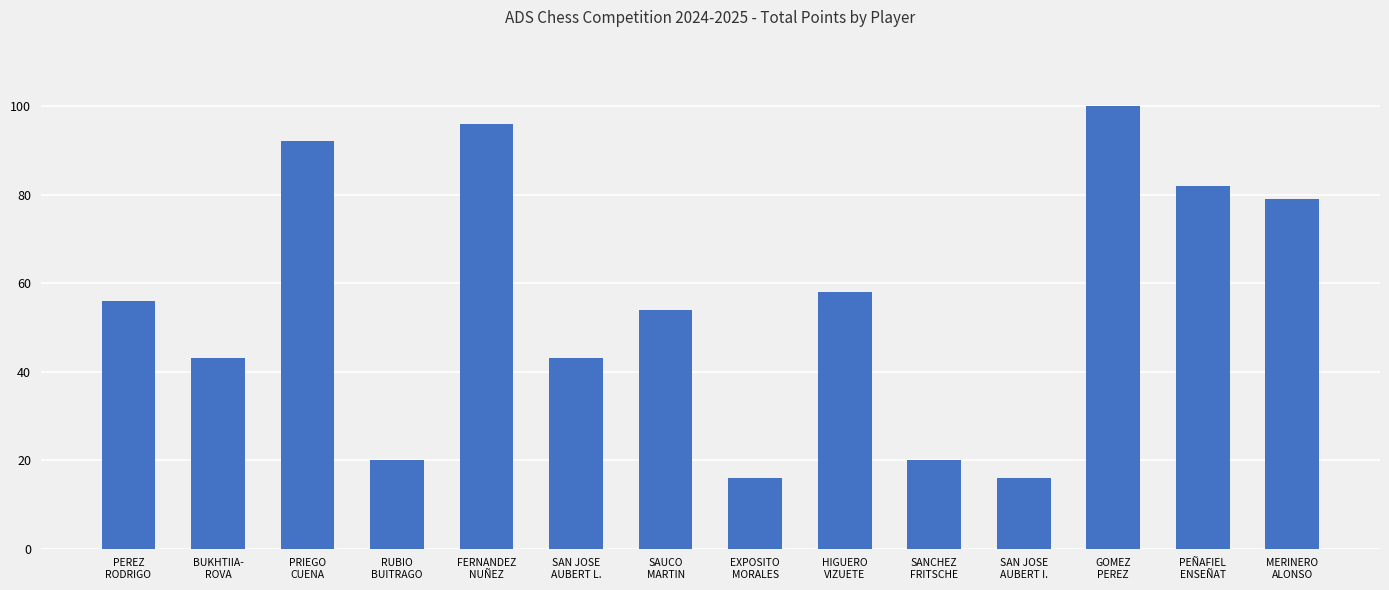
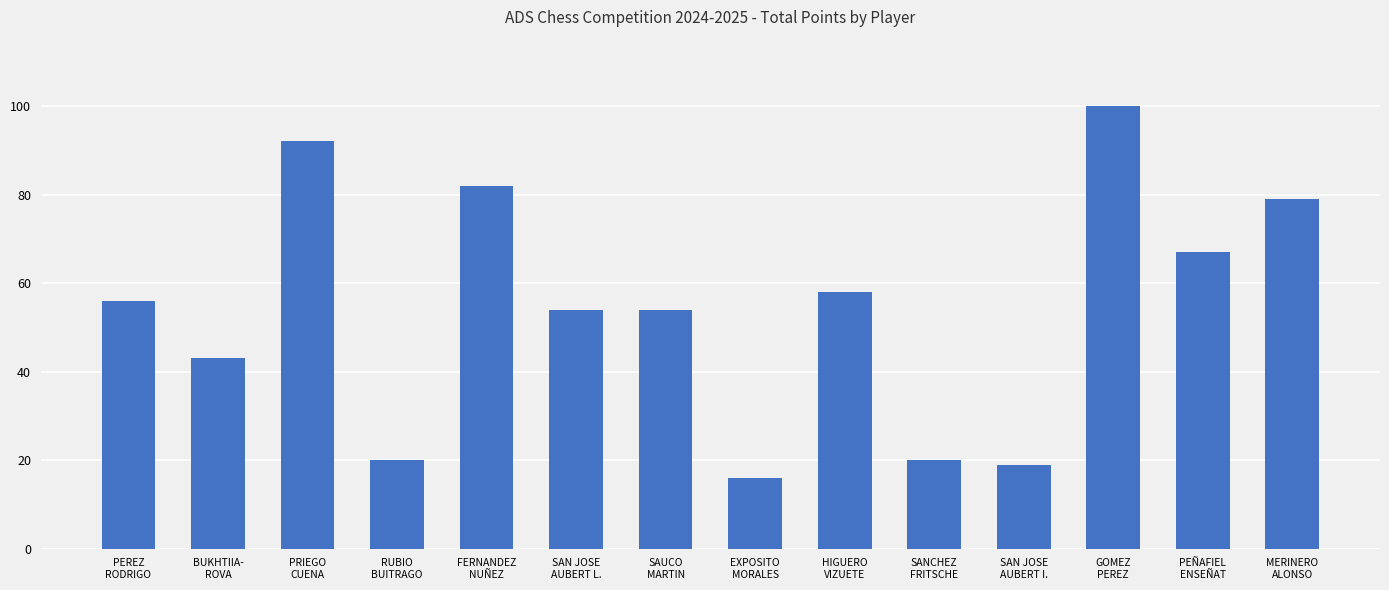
FERNANDEZ NUÑEZ: 96 -> 82
SAN JOSE AUBERT L.: 43 -> 54
SAN JOSE AUBERT I.: 16 -> 19
PEÑAFIEL ENSEÑAT: 82 -> 67
